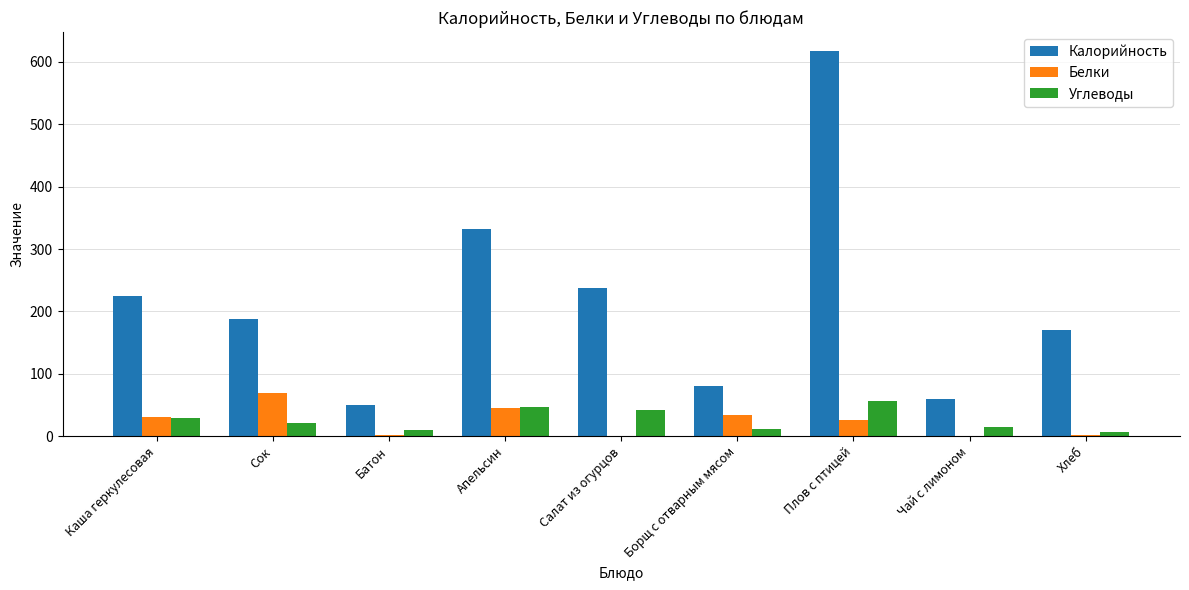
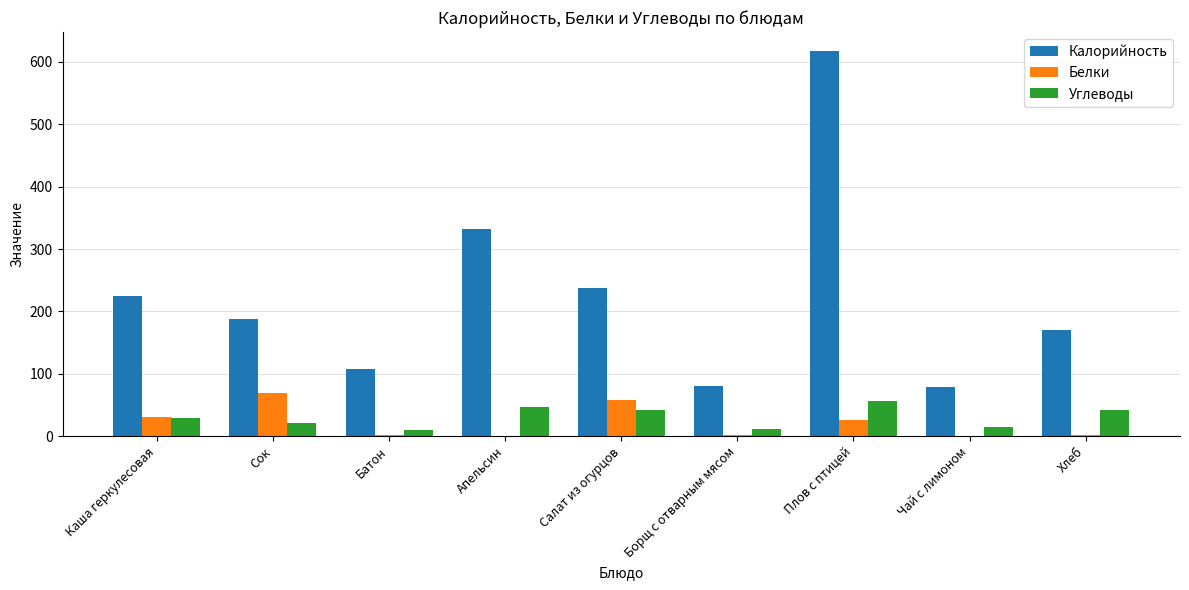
Калорийность, Батон: 50 -> 110
Белки, Апельсин: 50 -> 0
Белки, Салат из огурцов: 0 -> 60
Белки, Борщ с отварным мясом: 30 -> 0
Калорийность, Чай с лимоном: 60 -> 80
Углеводы, Хлеб: 10 -> 40
